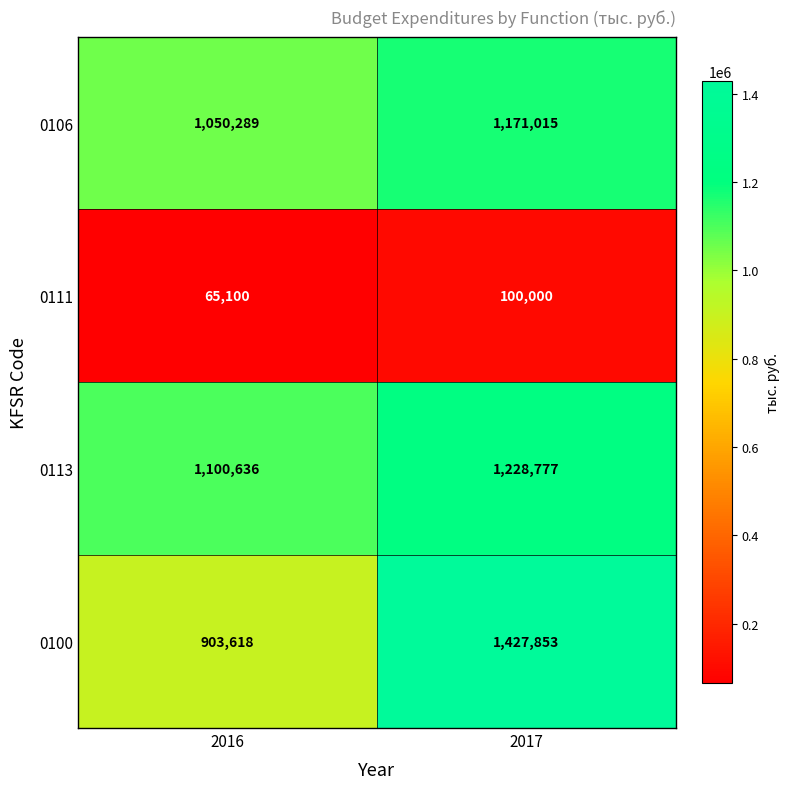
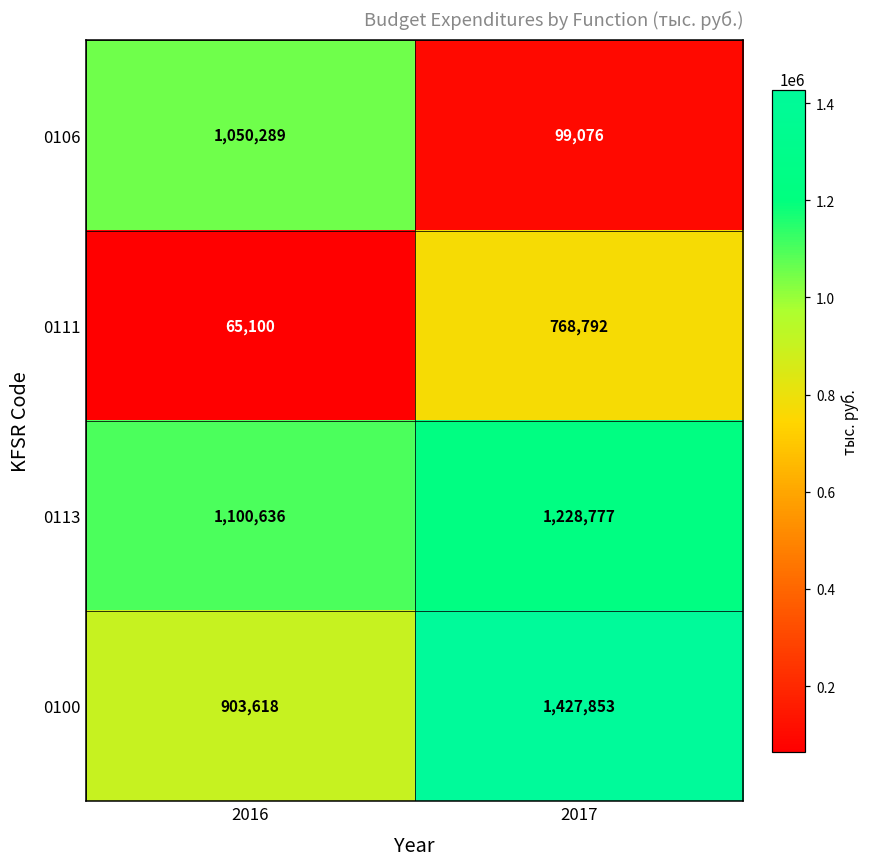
0106, 2017: 1,171,015 -> 99,076
0111, 2017: 100,000 -> 768,792
